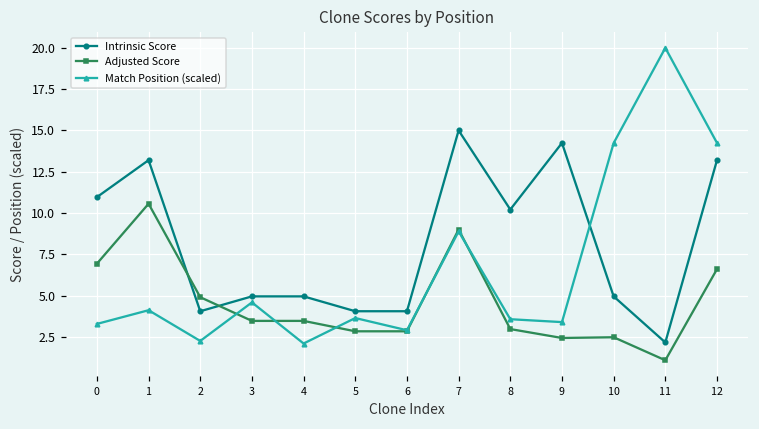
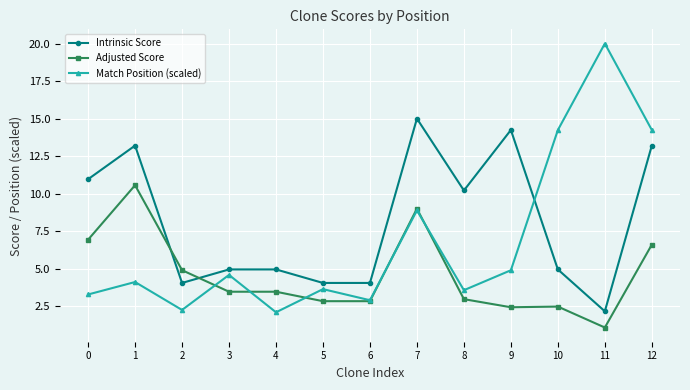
Match Position (scaled), 9: 3.4 -> 4.9
